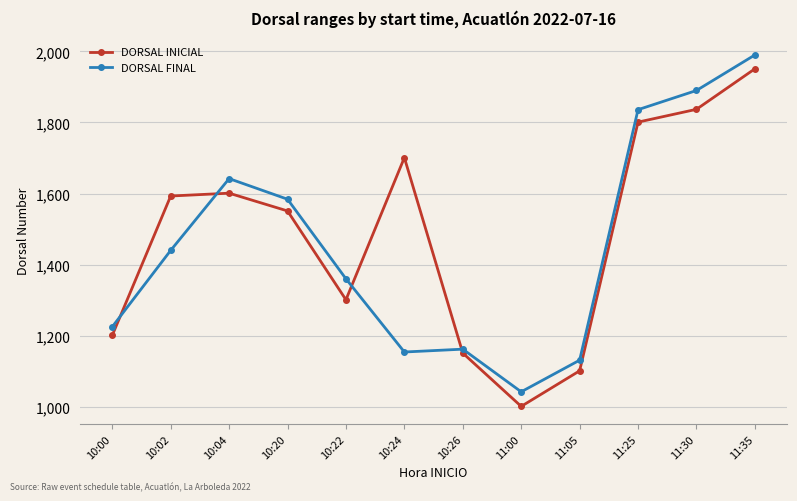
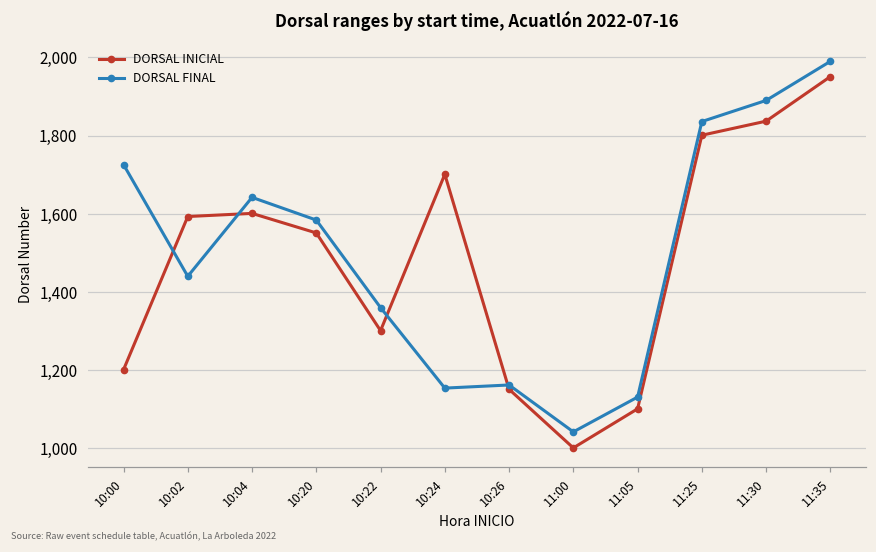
DORSAL FINAL, 10:00: 1,230 -> 1,730
